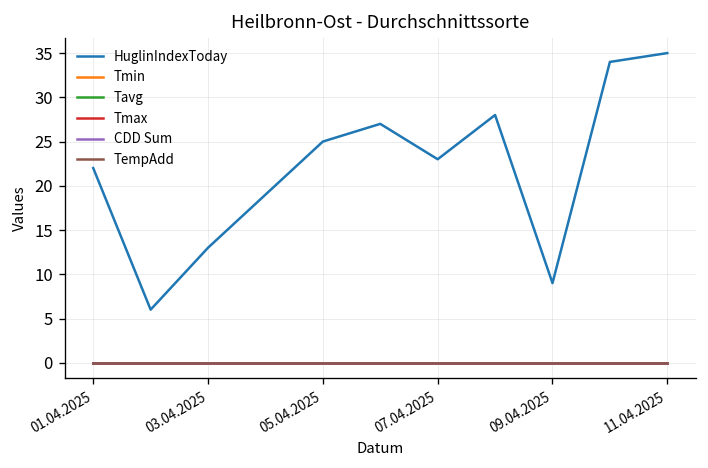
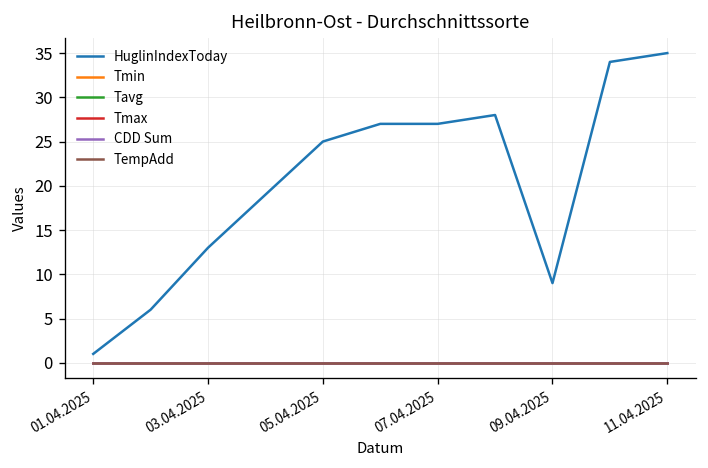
HuglinIndexToday, 01.04.2025: 22 -> 1
HuglinIndexToday, 07.04.2025: 23 -> 27
